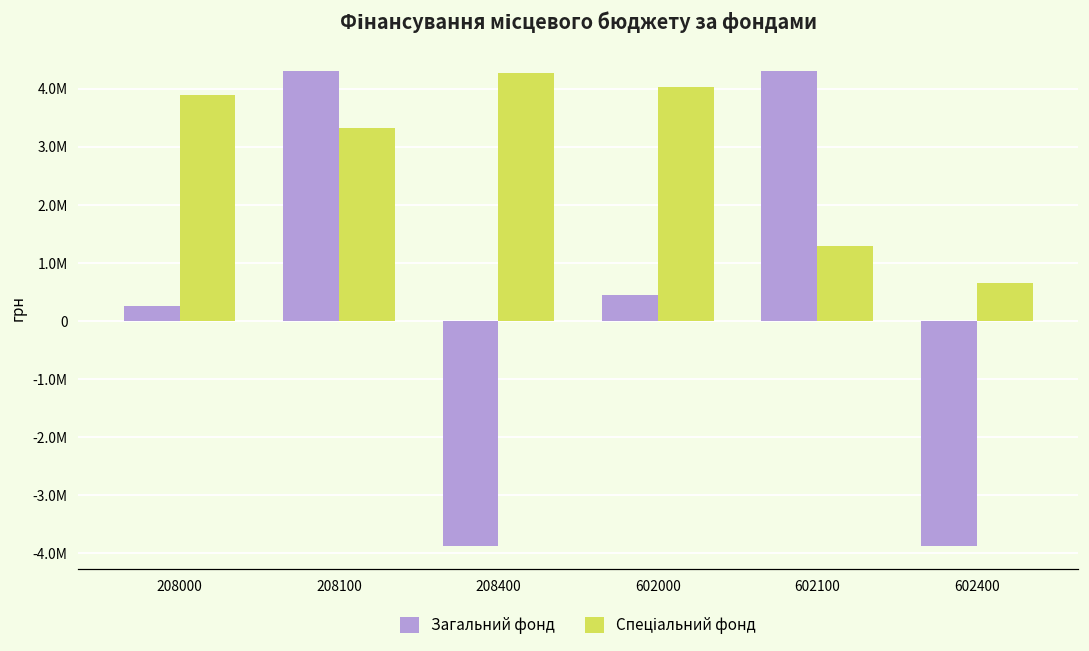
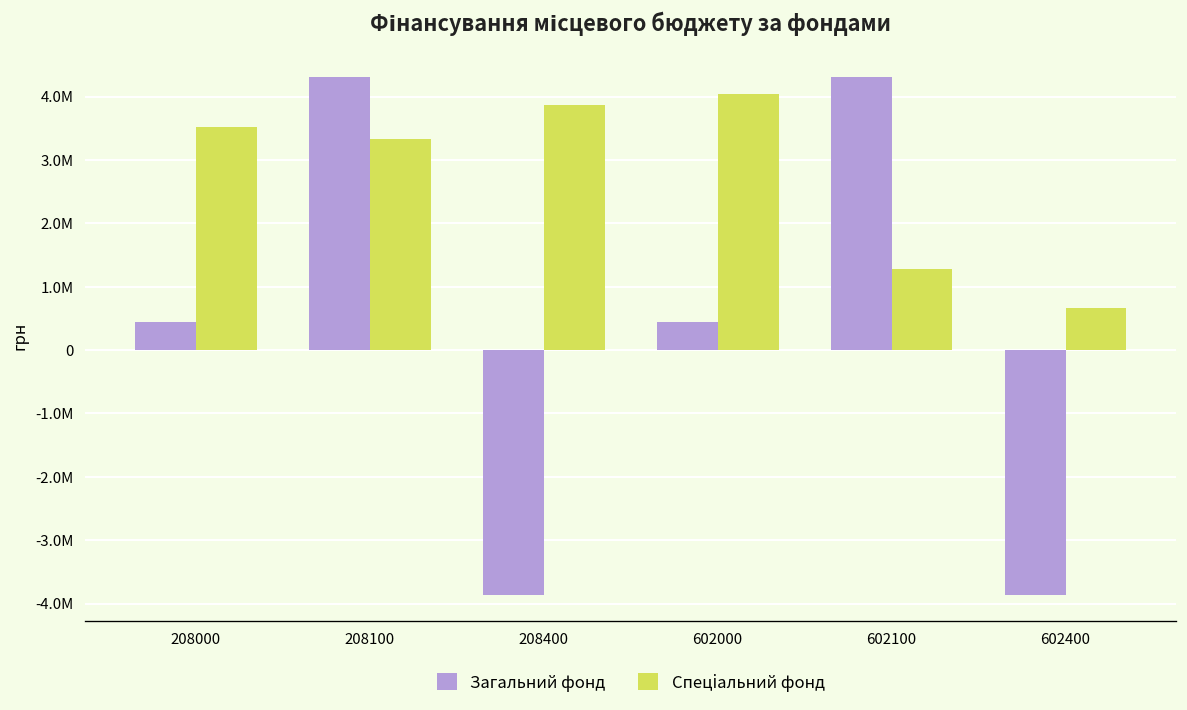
Загальний фонд, 208000: 300000 -> 500000
Спеціальний фонд, 208000: 3900000 -> 3500000
Спеціальний фонд, 208400: 4300000 -> 3900000
